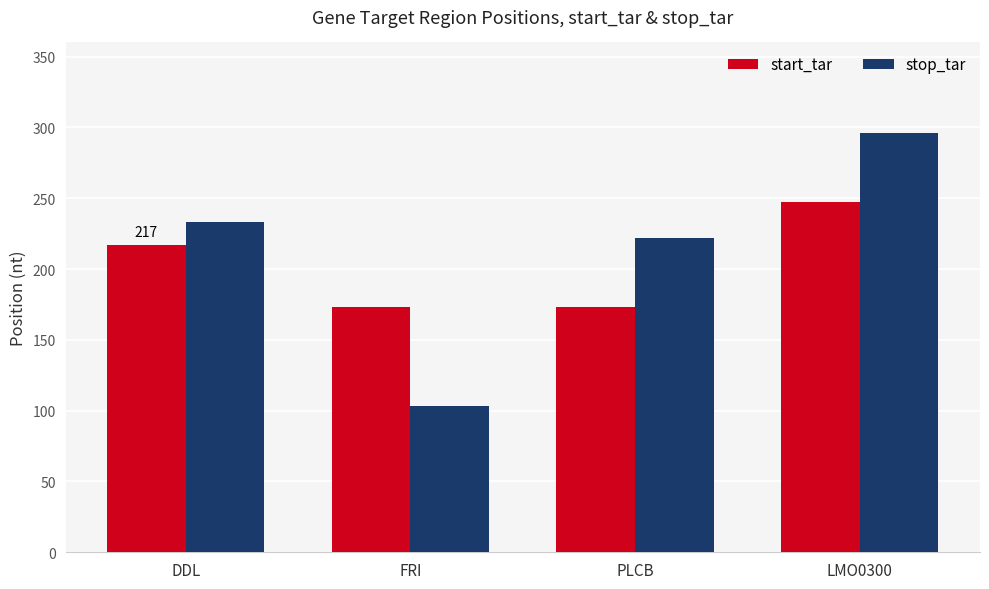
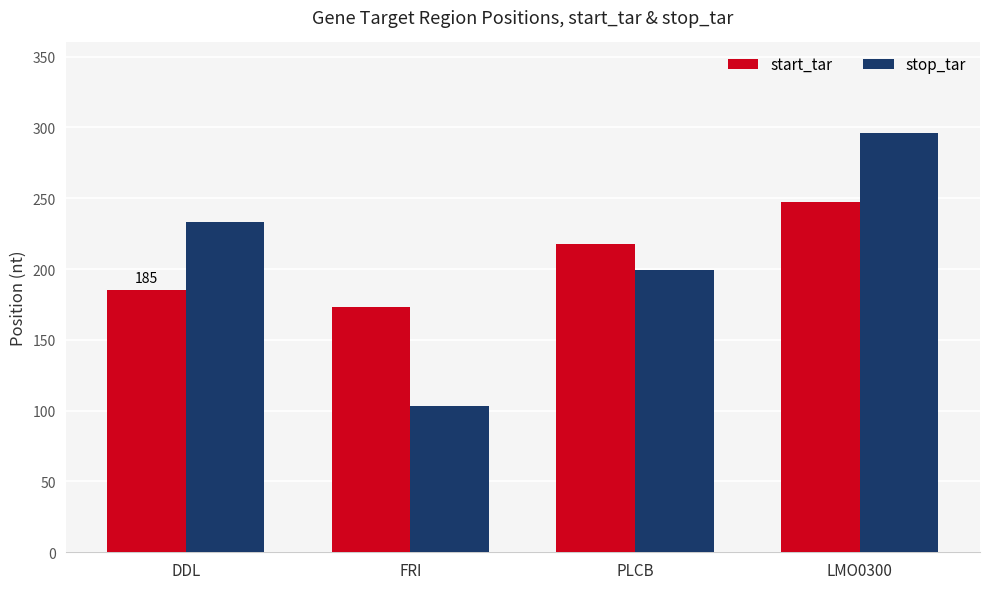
start_tar, DDL: 217 -> 185
start_tar, PLCB: 173 -> 218
stop_tar, PLCB: 222 -> 199
